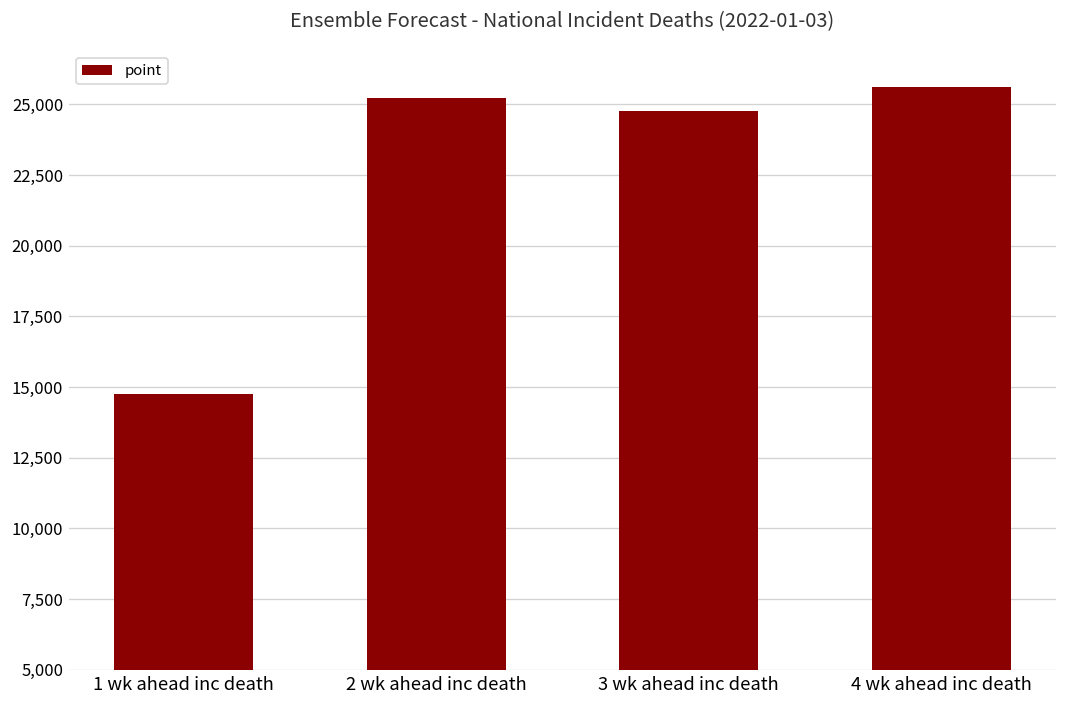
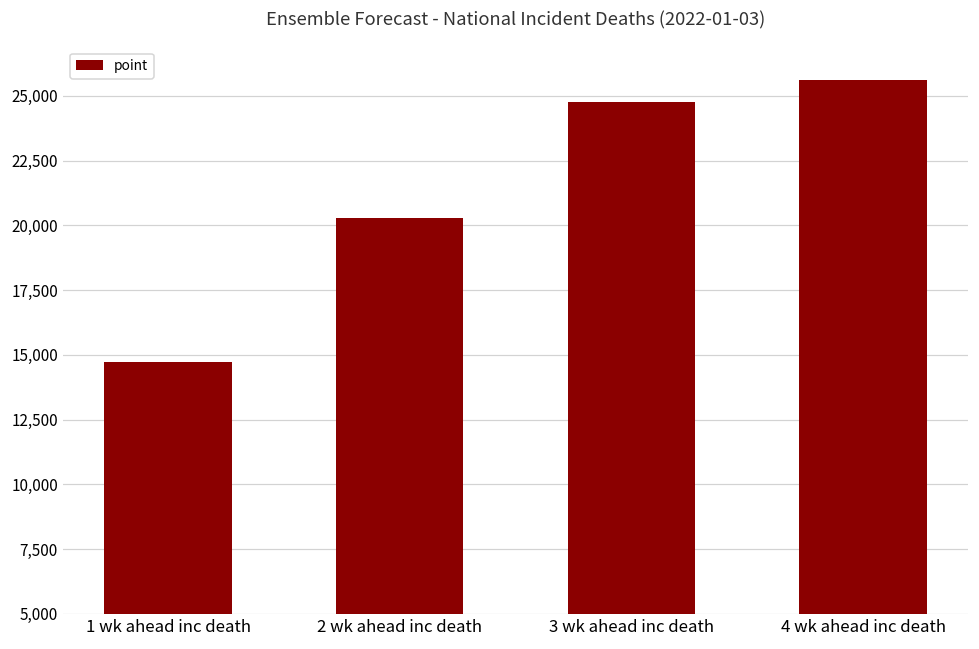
2 wk ahead inc death: 25,200 -> 20,300
